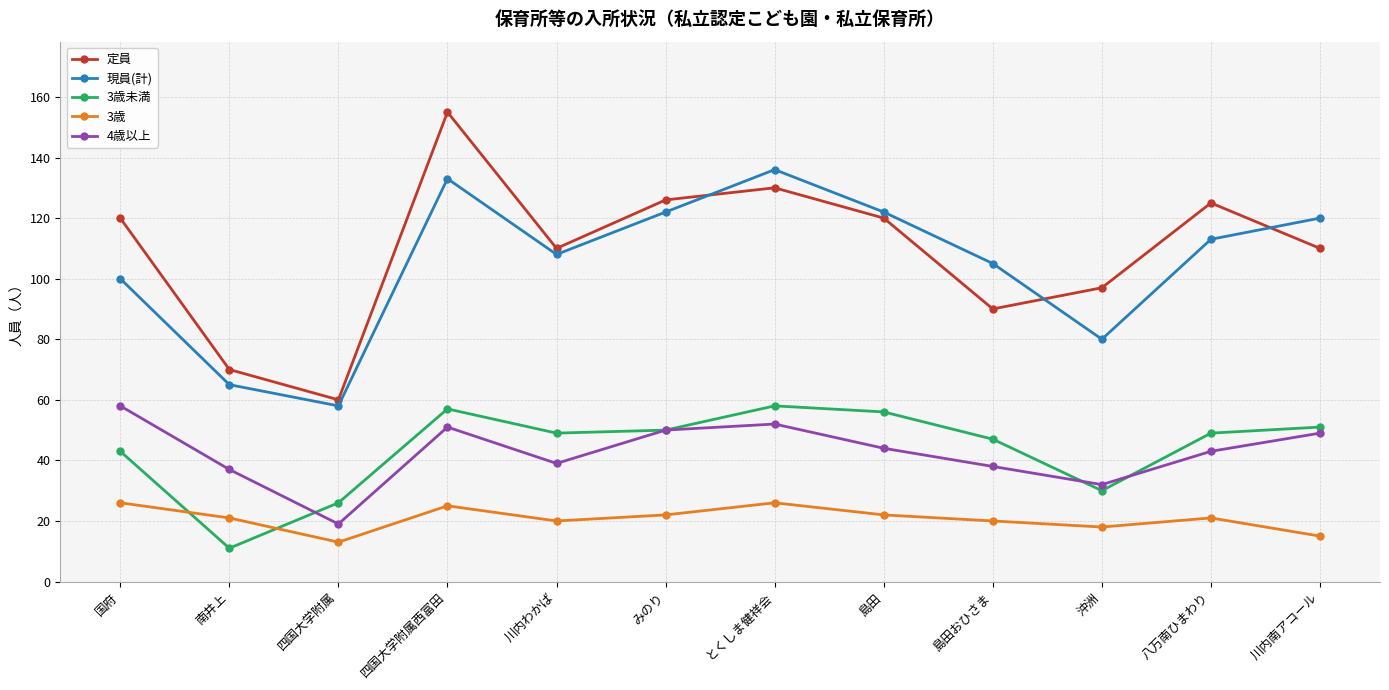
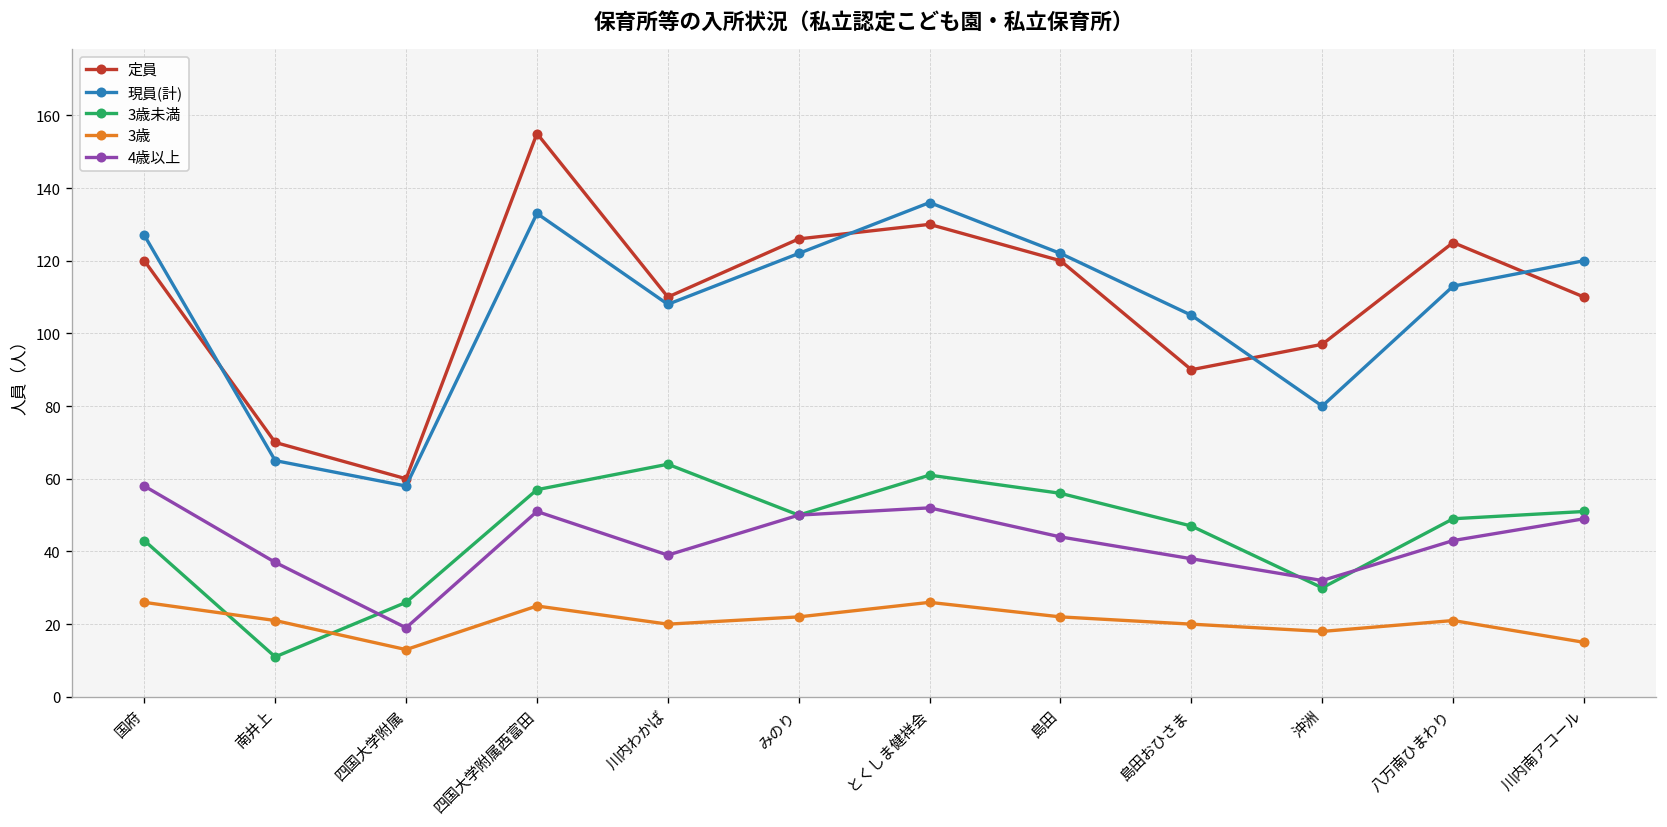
現員(計), 国府: 100 -> 127
3歳未満, 川内わかば: 49 -> 64
3歳未満, とくしま健祥会: 58 -> 61
